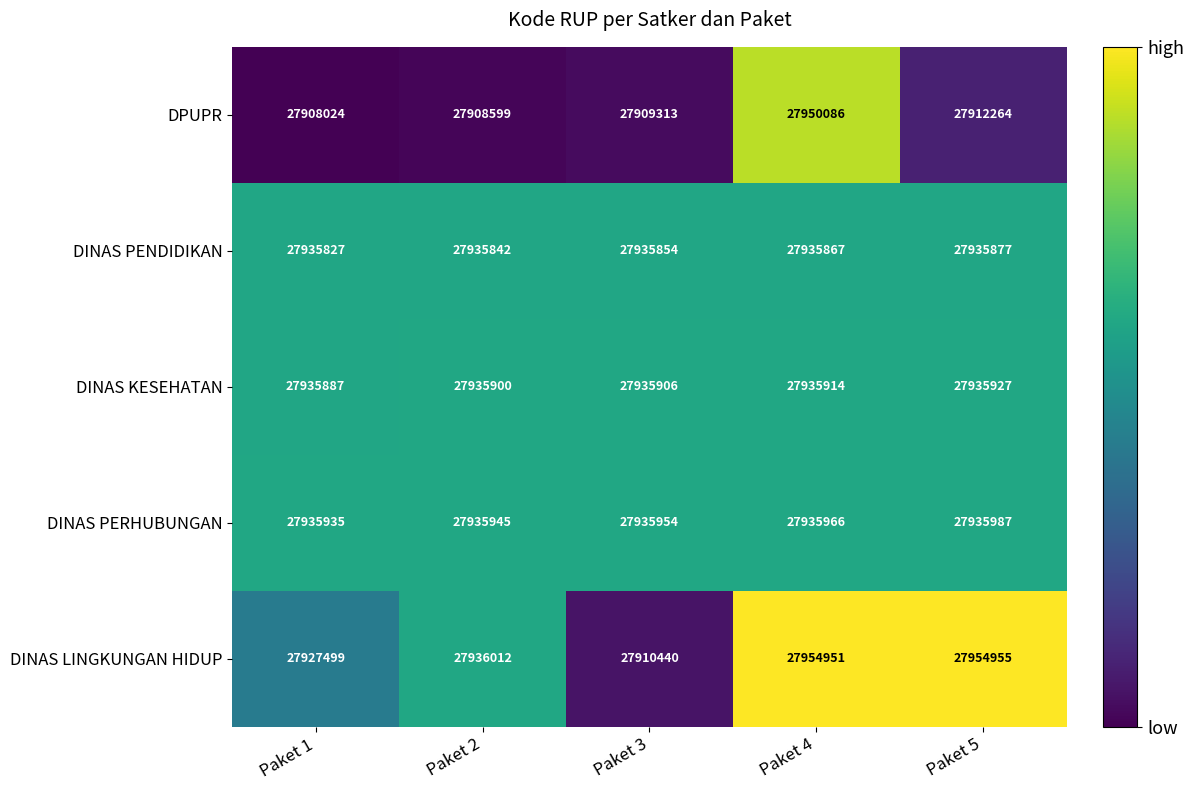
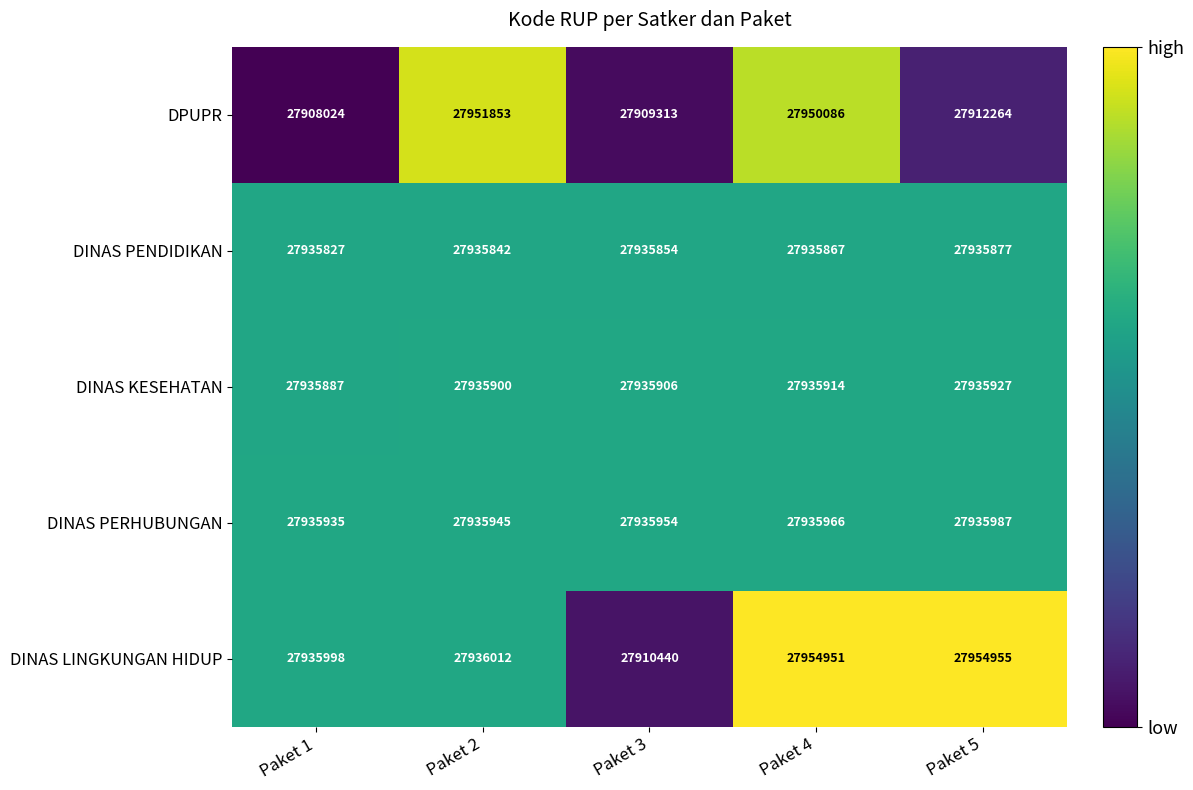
DPUPR, Paket 2: 27908599 -> 27951853
DINAS LINGKUNGAN HIDUP, Paket 1: 27927499 -> 27935998
